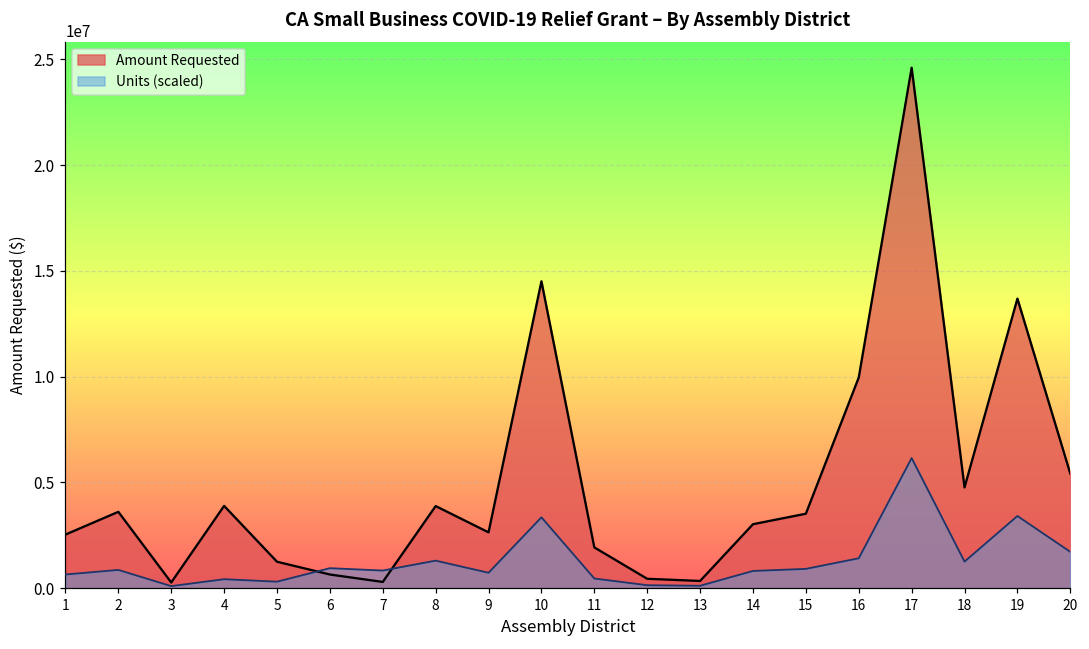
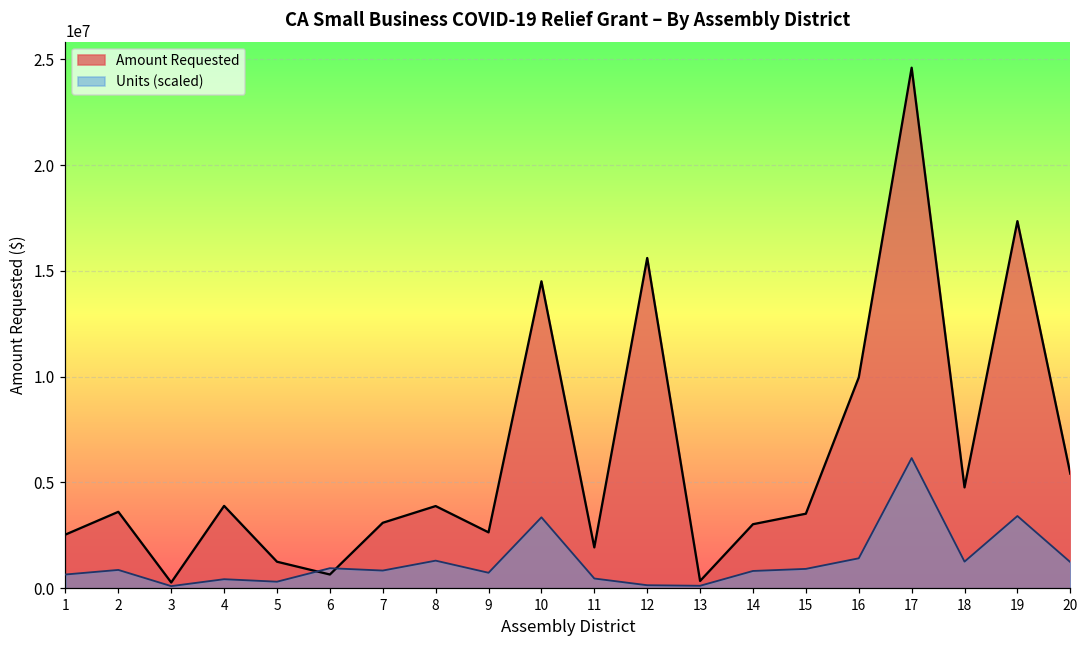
Amount Requested, 7: 300000 -> 3100000
Amount Requested, 12: 400000 -> 15600000
Amount Requested, 19: 13700000 -> 17400000
Units (scaled), 20: 1700000 -> 1200000
